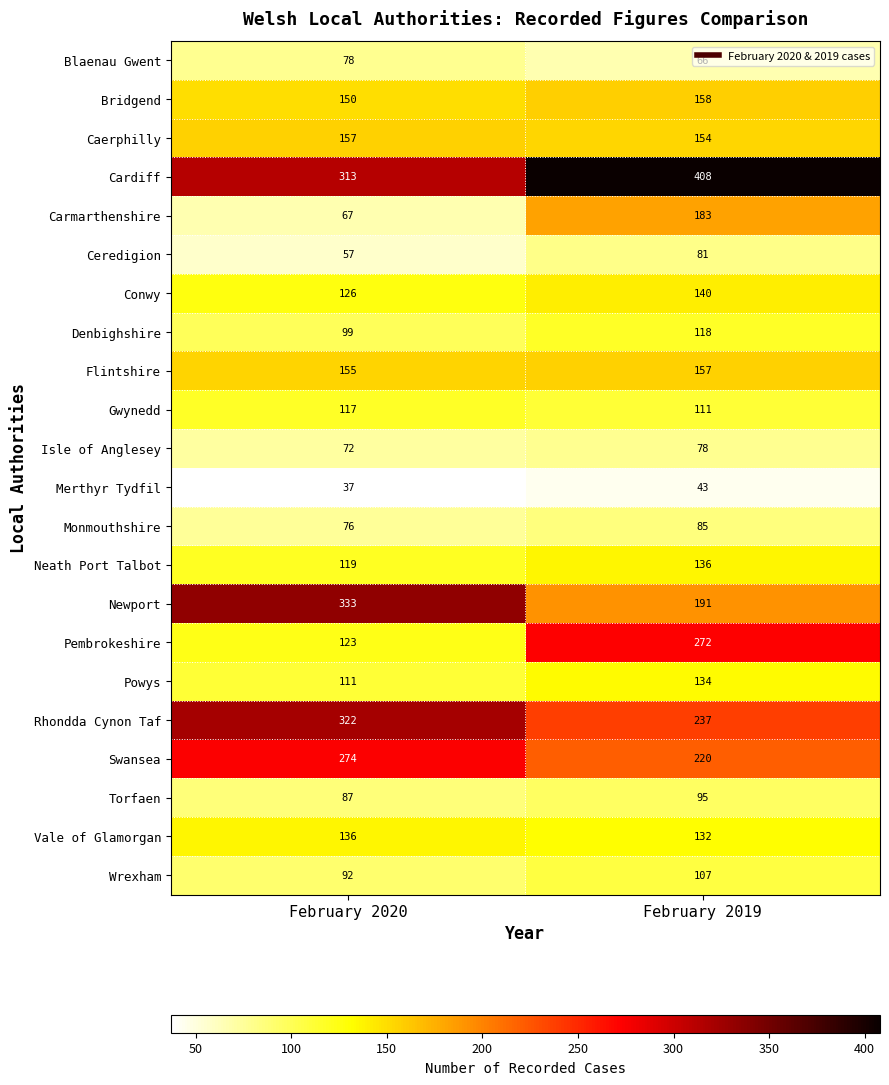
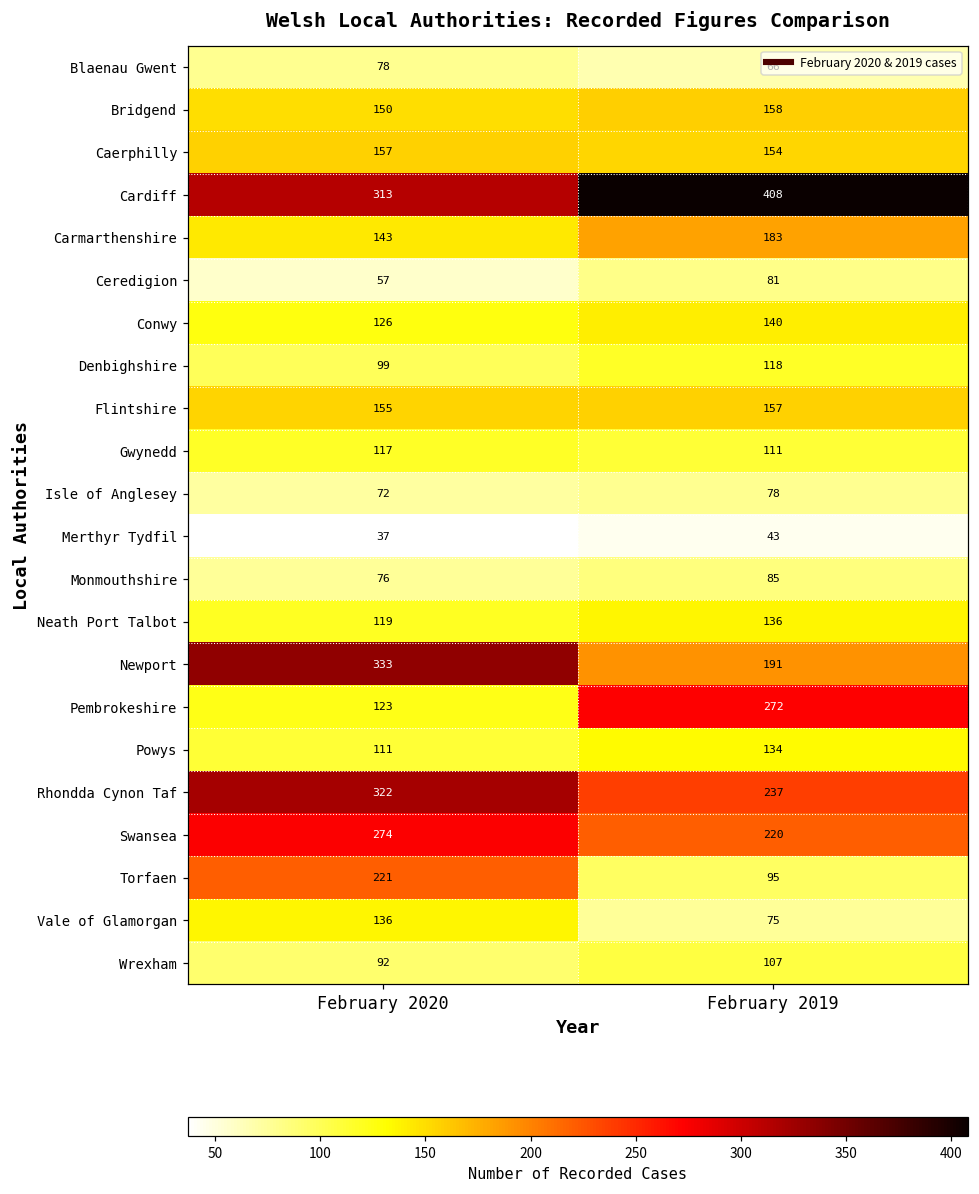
Carmarthenshire, February 2020: 67 -> 143
Torfaen, February 2020: 87 -> 221
Vale of Glamorgan, February 2019: 132 -> 75
